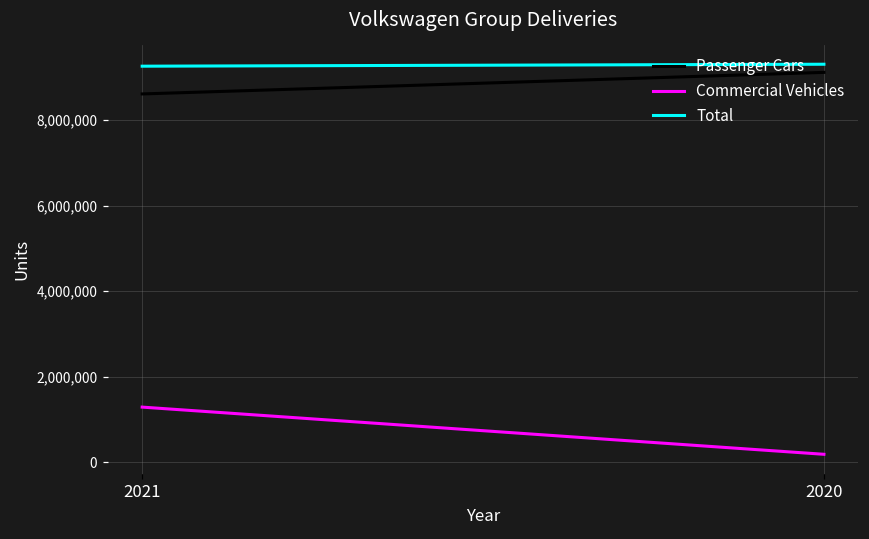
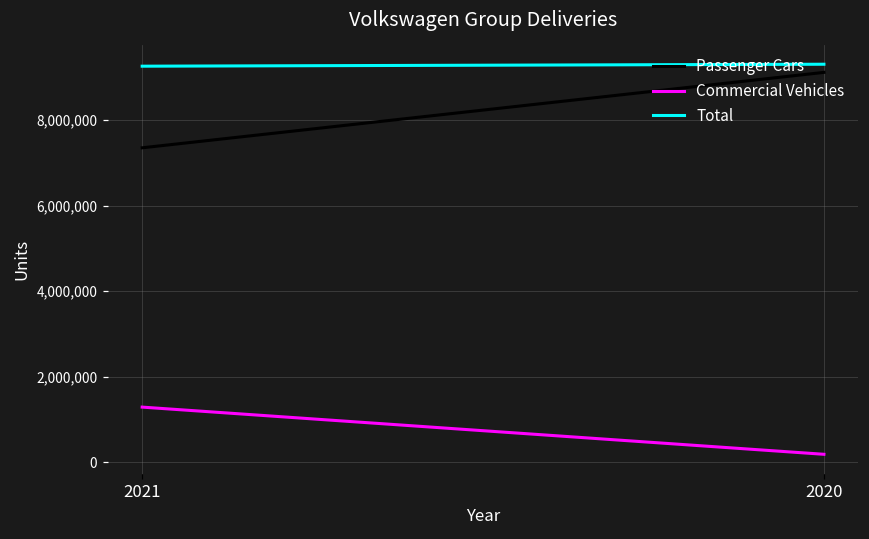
Passenger Cars, 2021: 8,600,000 -> 7,400,000
